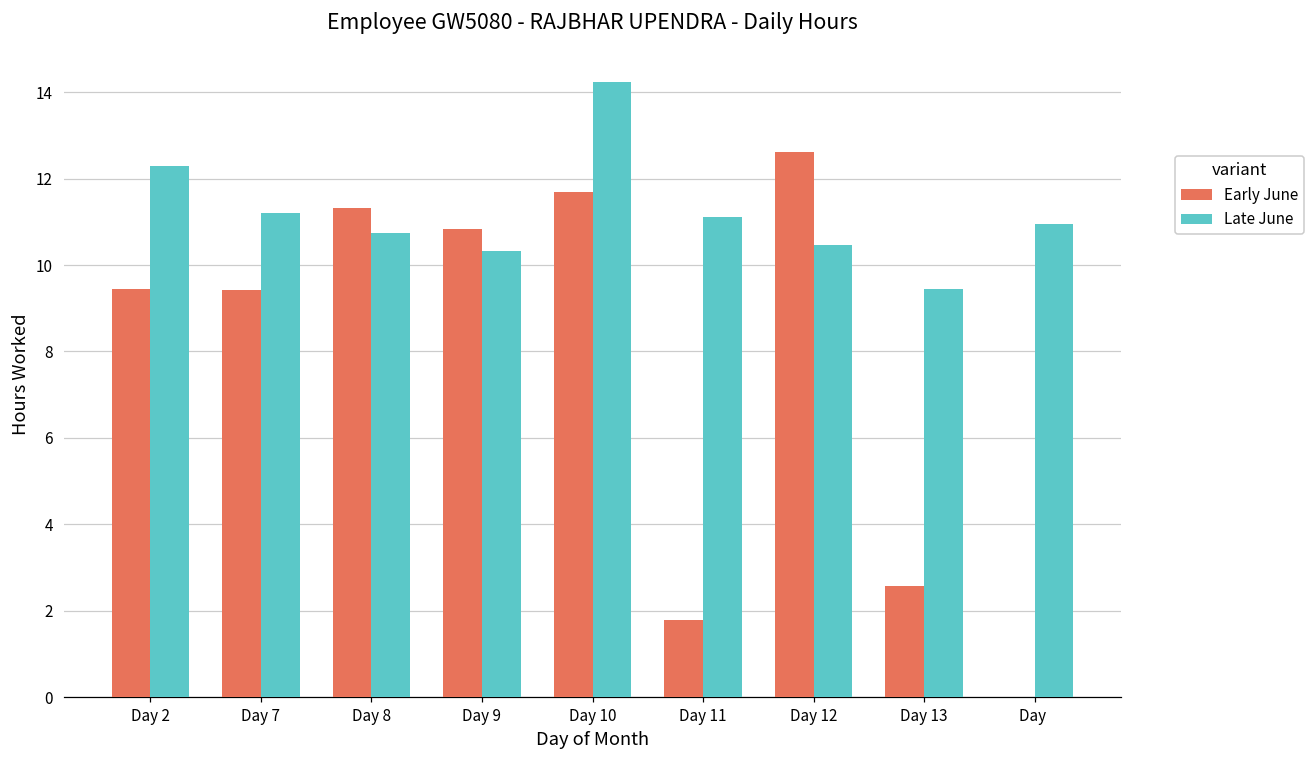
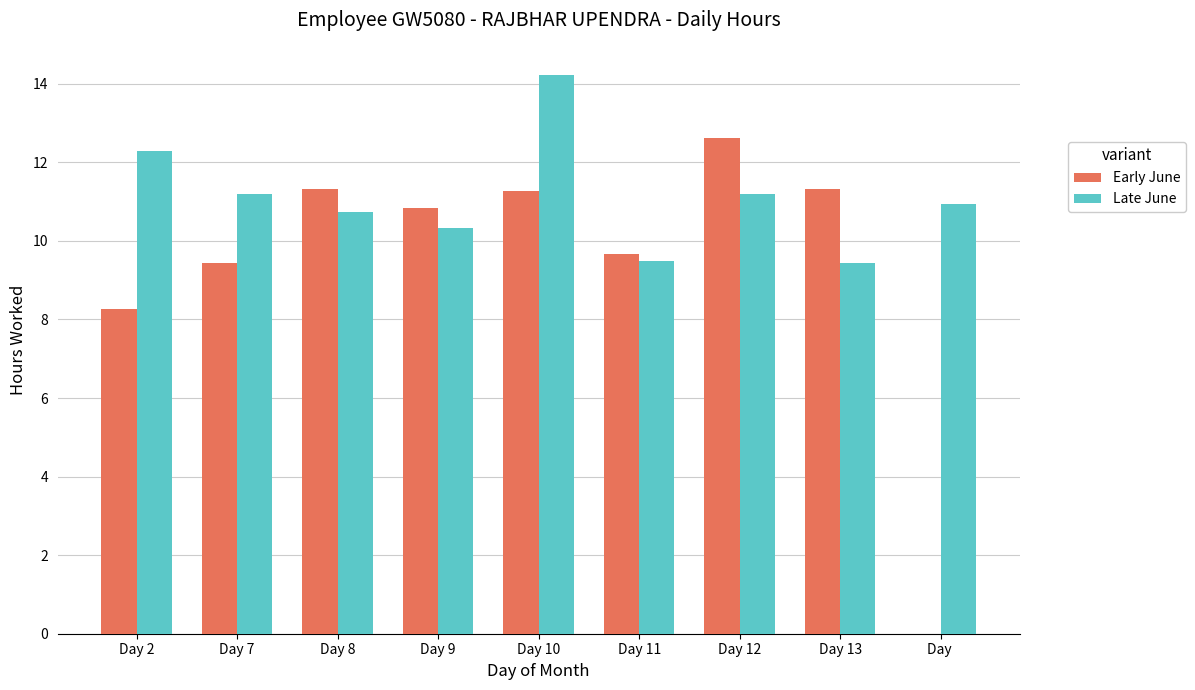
Early June, Day 2: 9.5 -> 8.3
Early June, Day 10: 11.7 -> 11.3
Early June, Day 11: 1.8 -> 9.7
Late June, Day 11: 11.1 -> 9.5
Late June, Day 12: 10.5 -> 11.2
Early June, Day 13: 2.6 -> 11.3
